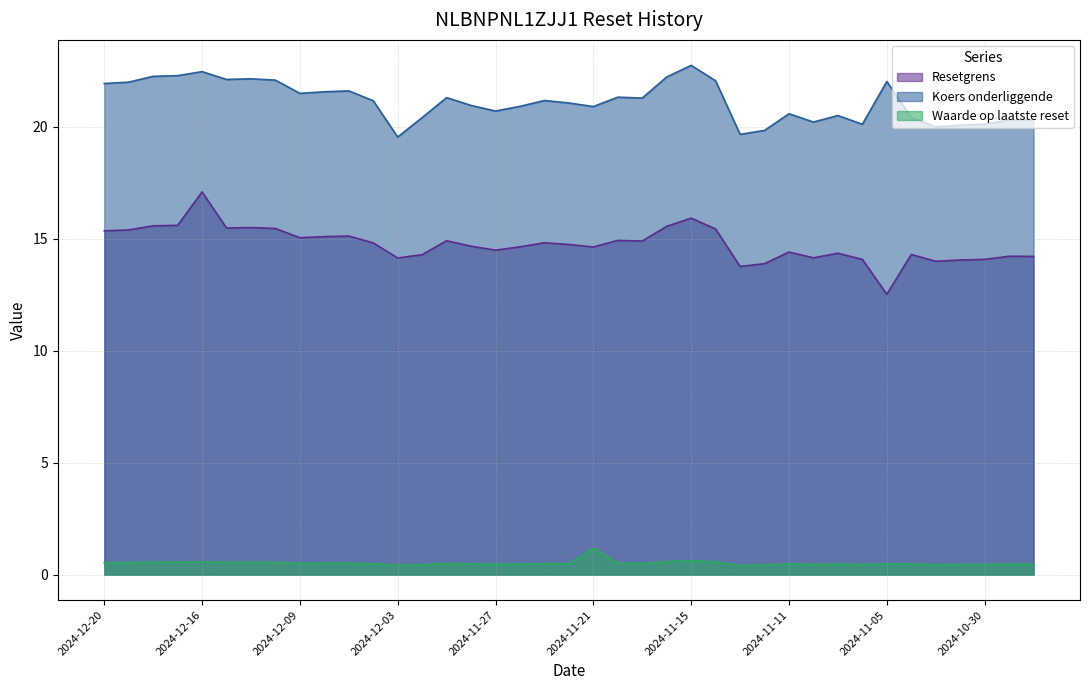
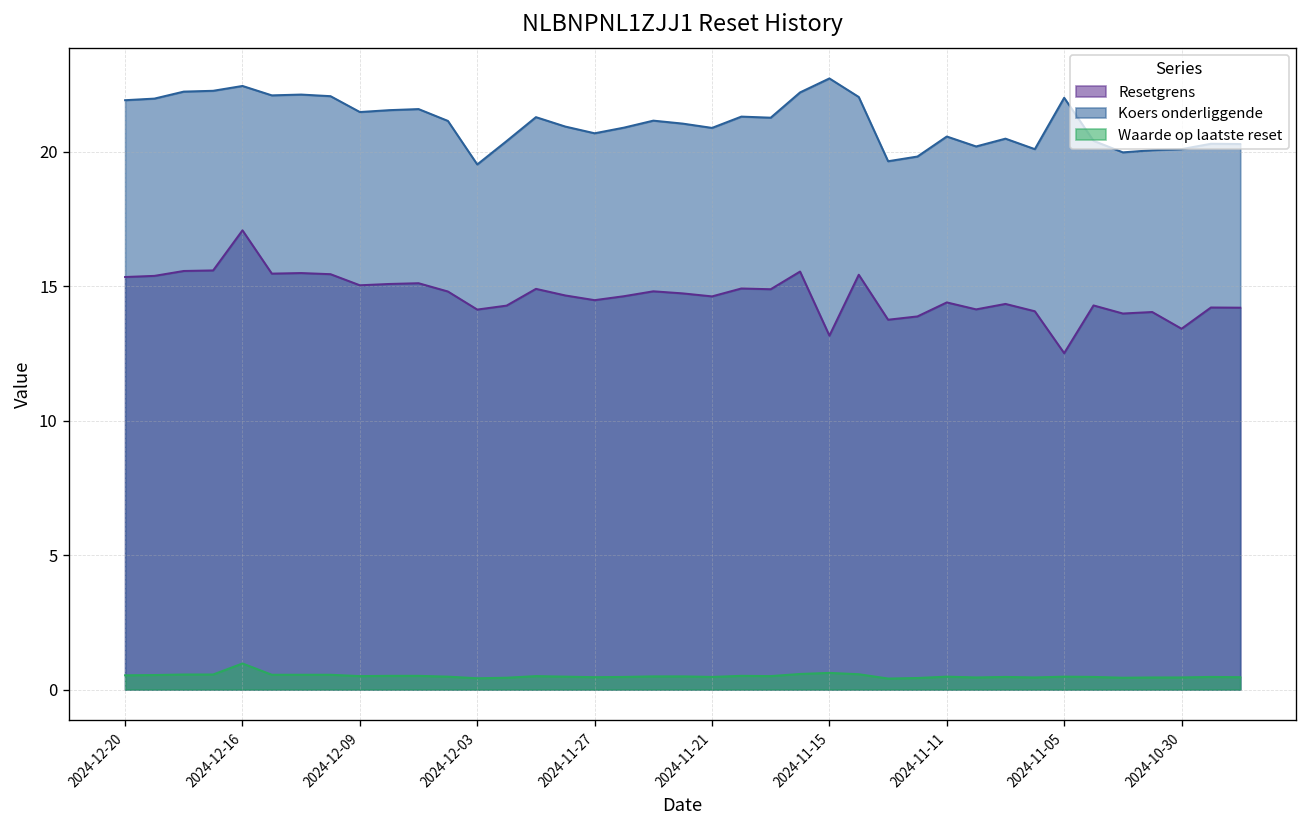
Waarde op laatste reset, 2024-12-16: 0.6 -> 1.0
Waarde op laatste reset, 2024-11-21: 1.2 -> 0.5
Resetgrens, 2024-11-15: 15.9 -> 13.2
Resetgrens, 2024-10-30: 14.1 -> 13.4
